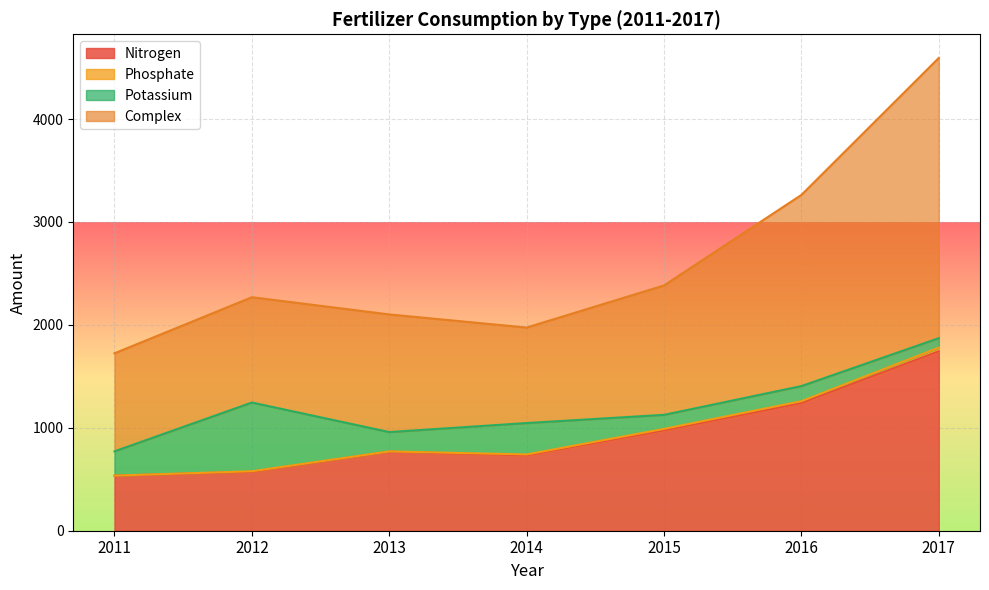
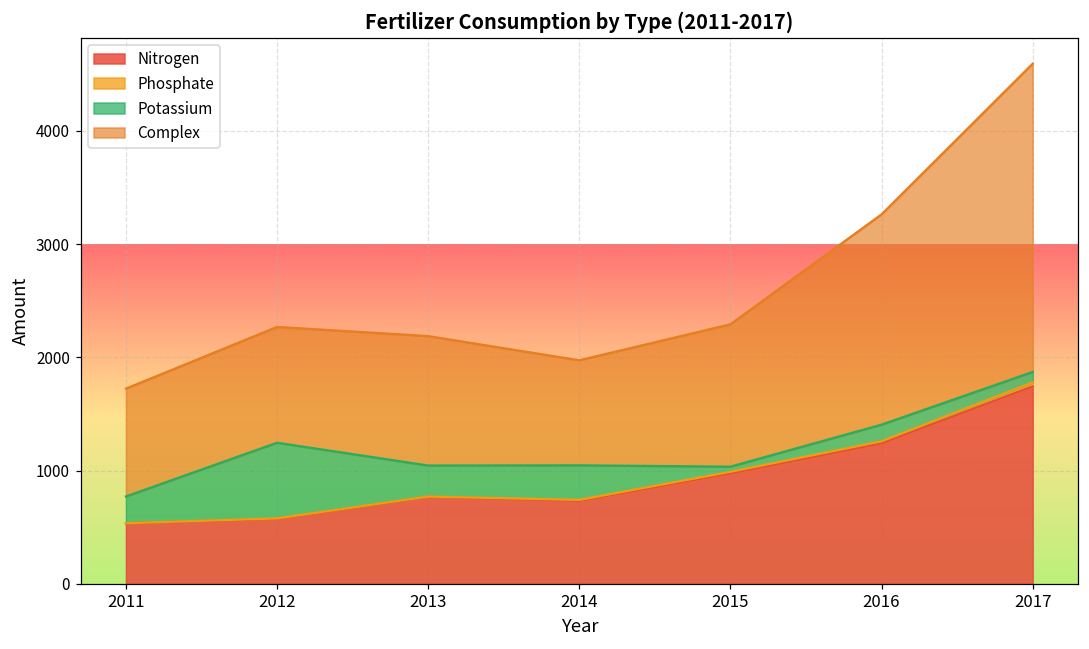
Potassium, 2013: 190 -> 270
Potassium, 2015: 140 -> 40
